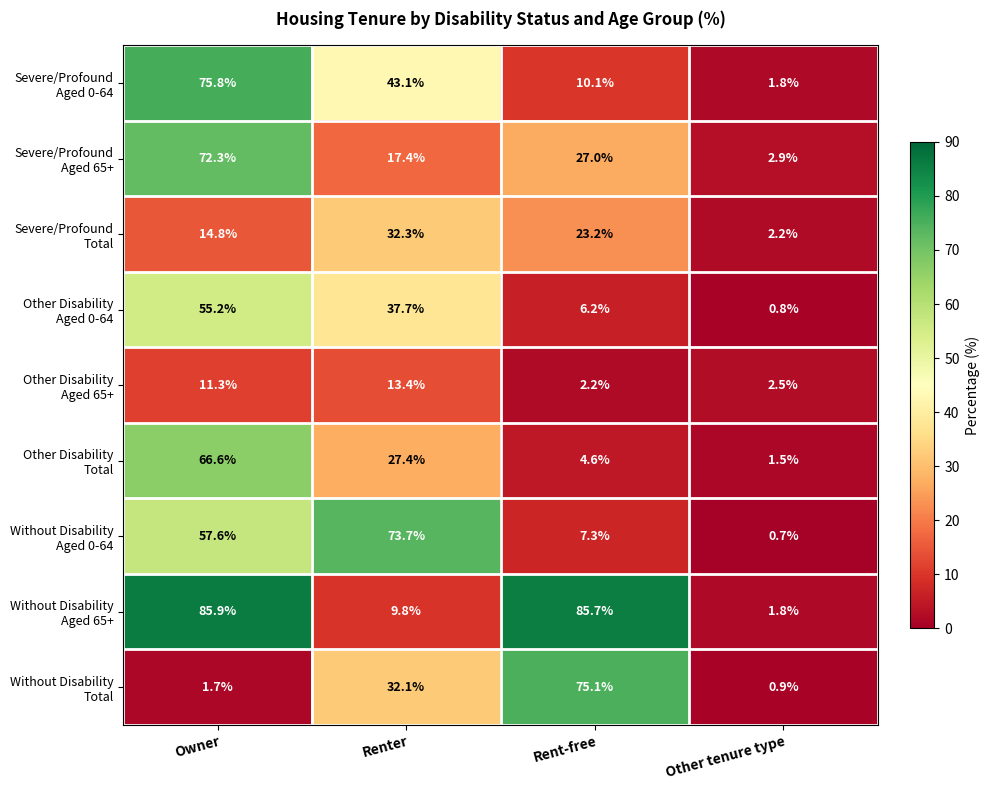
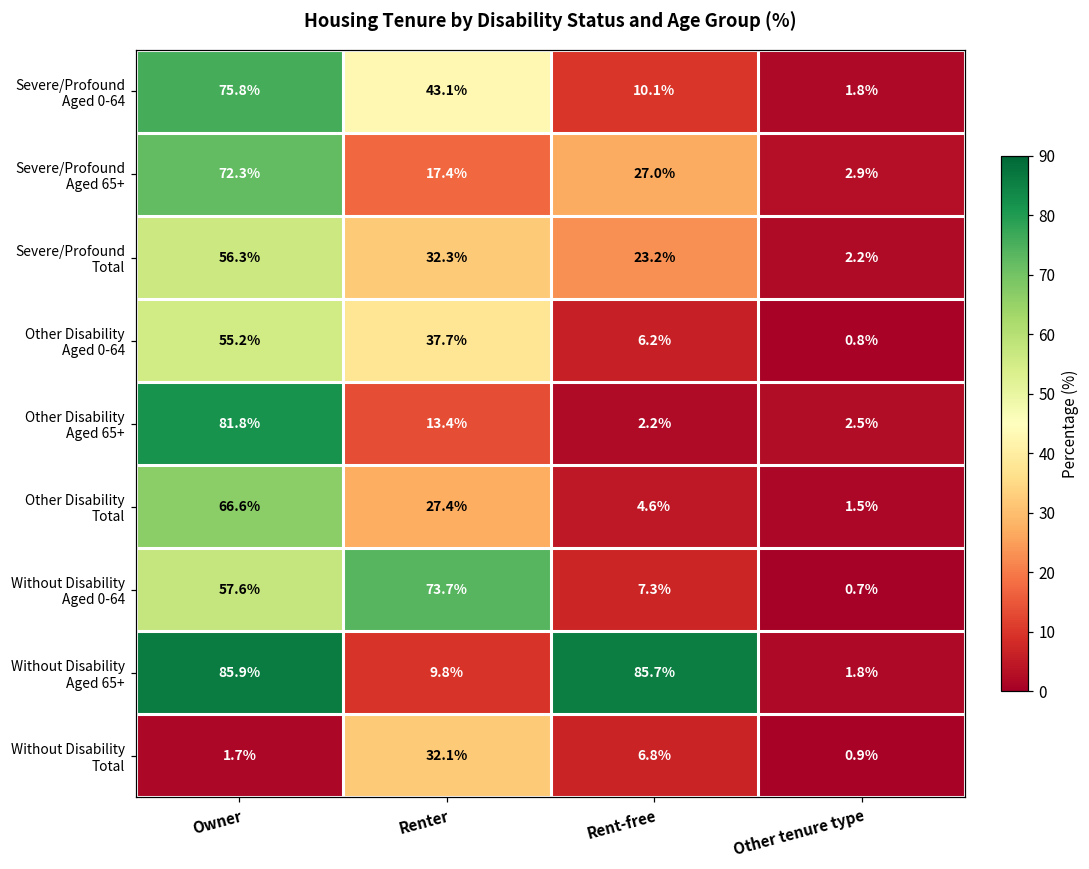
Severe/Profound Total, Owner: 14.8% -> 56.3%
Other Disability Aged 65+, Owner: 11.3% -> 81.8%
Without Disability Total, Rent-free: 75.1% -> 6.8%
